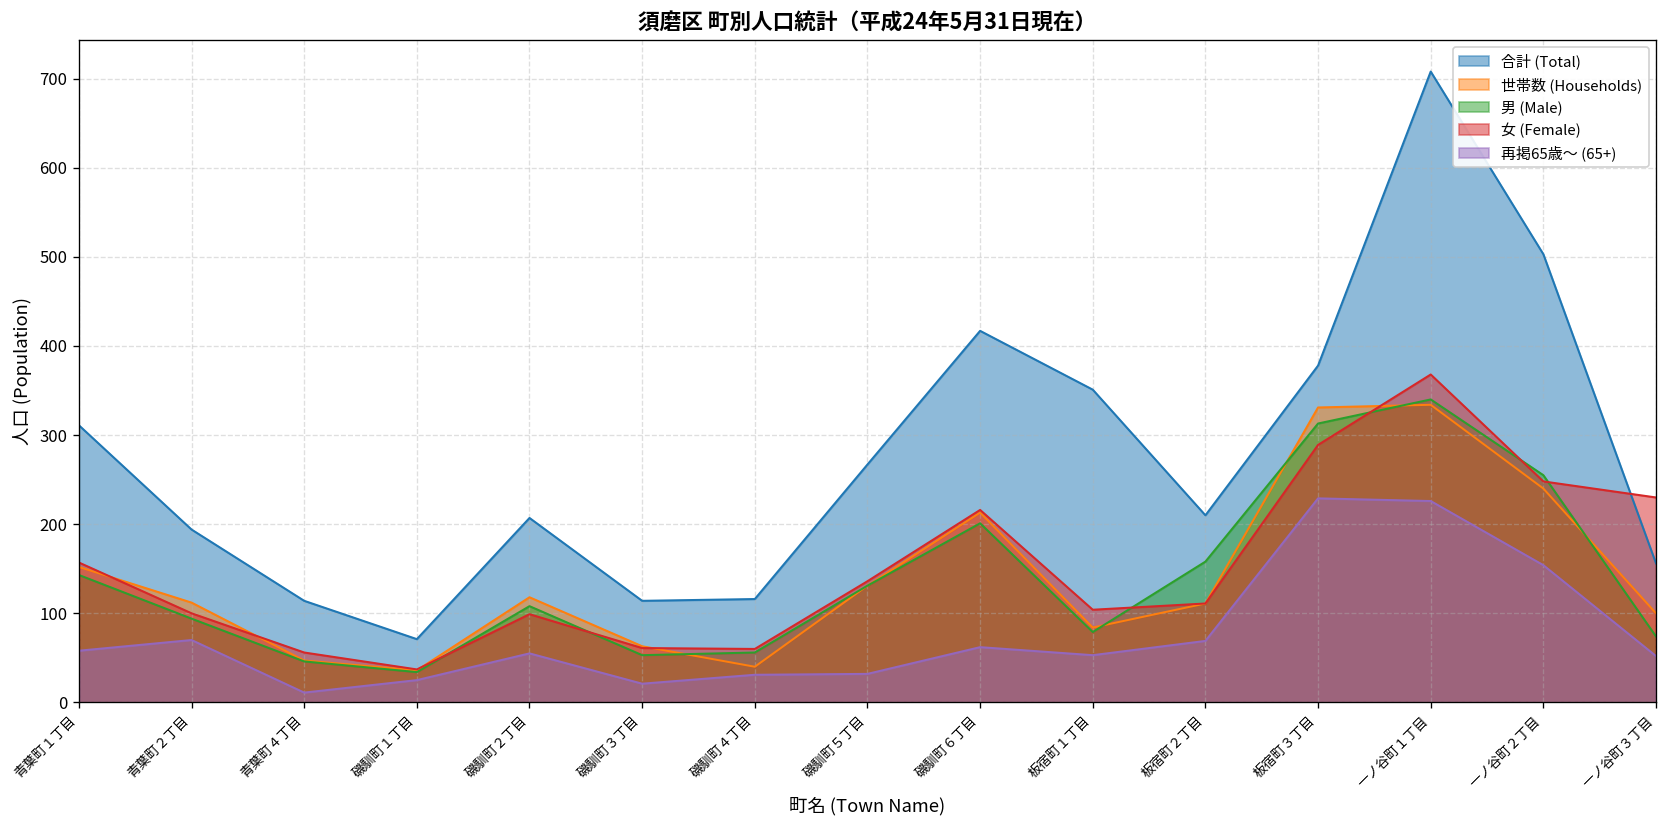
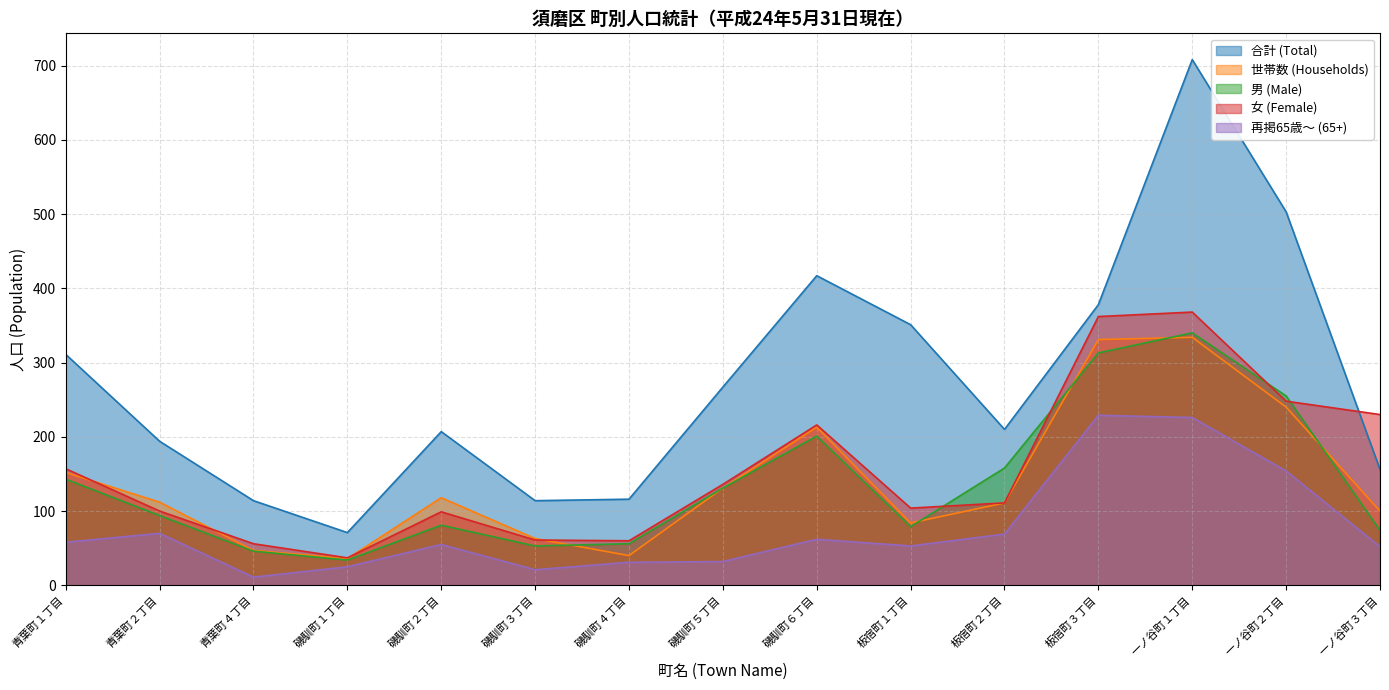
男 (Male), 磯馴町２丁目: 110 -> 80
女 (Female), 板宿町３丁目: 290 -> 360
